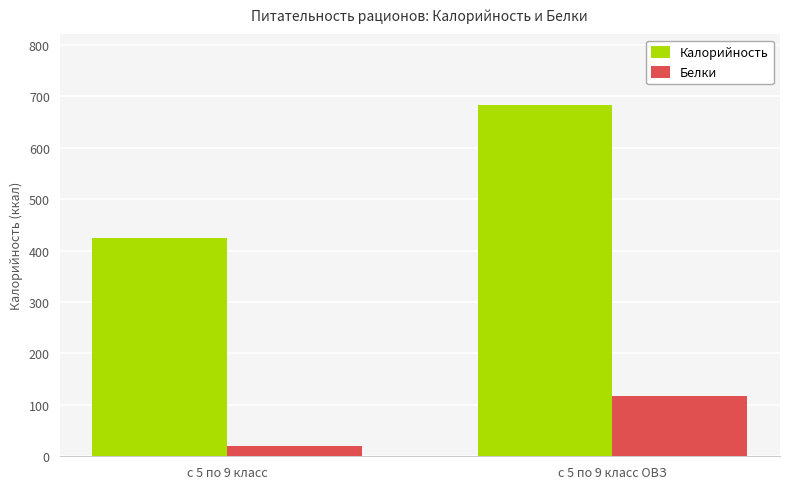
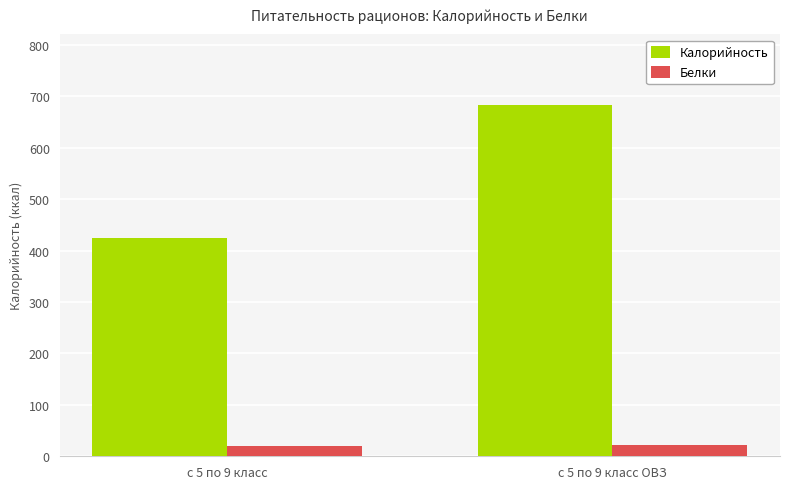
Белки, с 5 по 9 класс ОВЗ: 120 -> 20
